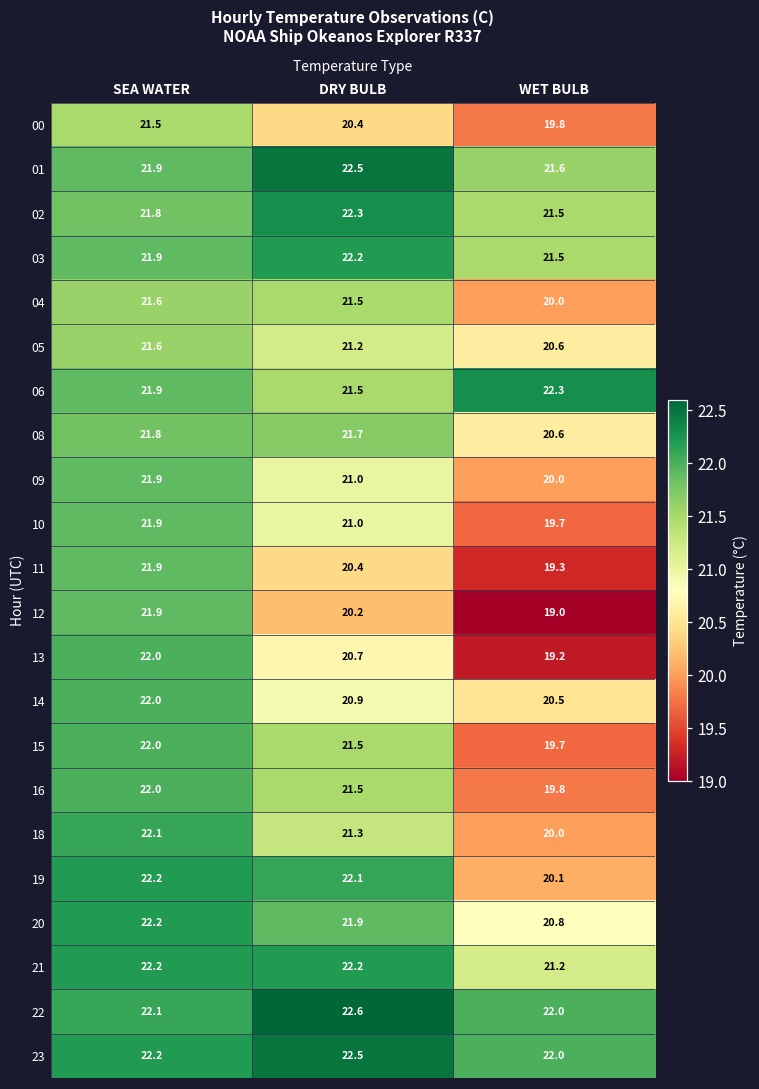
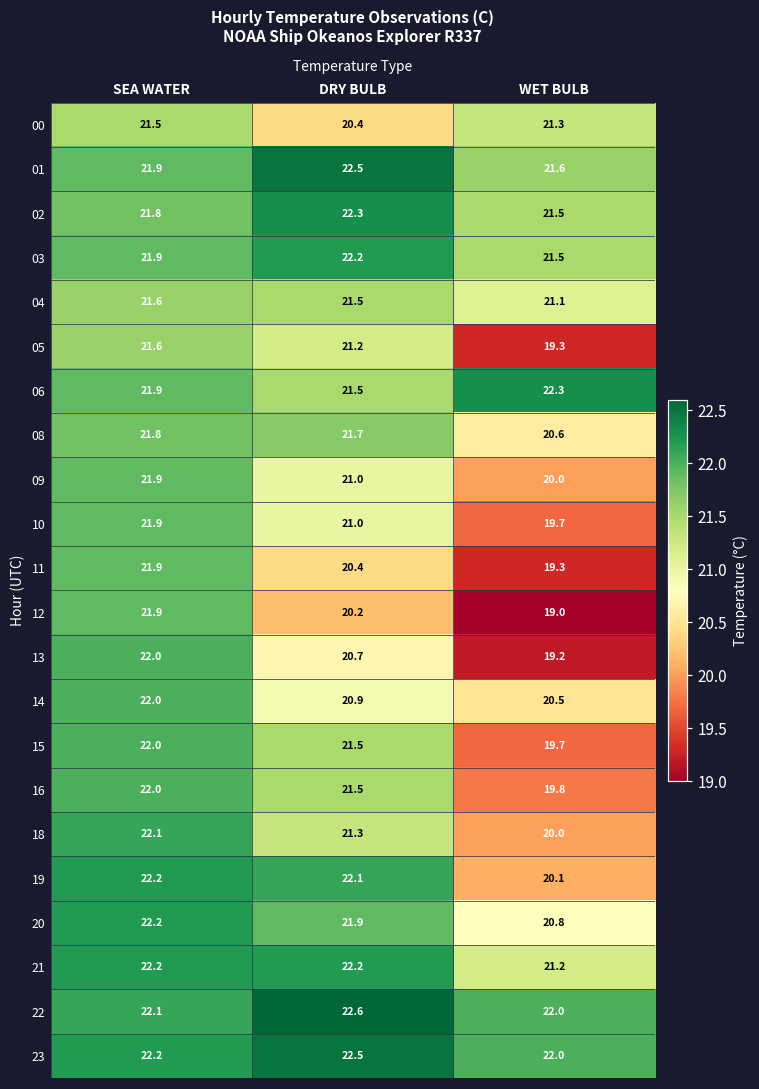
00, WET BULB: 19.8 -> 21.3
04, WET BULB: 20.0 -> 21.1
05, WET BULB: 20.6 -> 19.3
